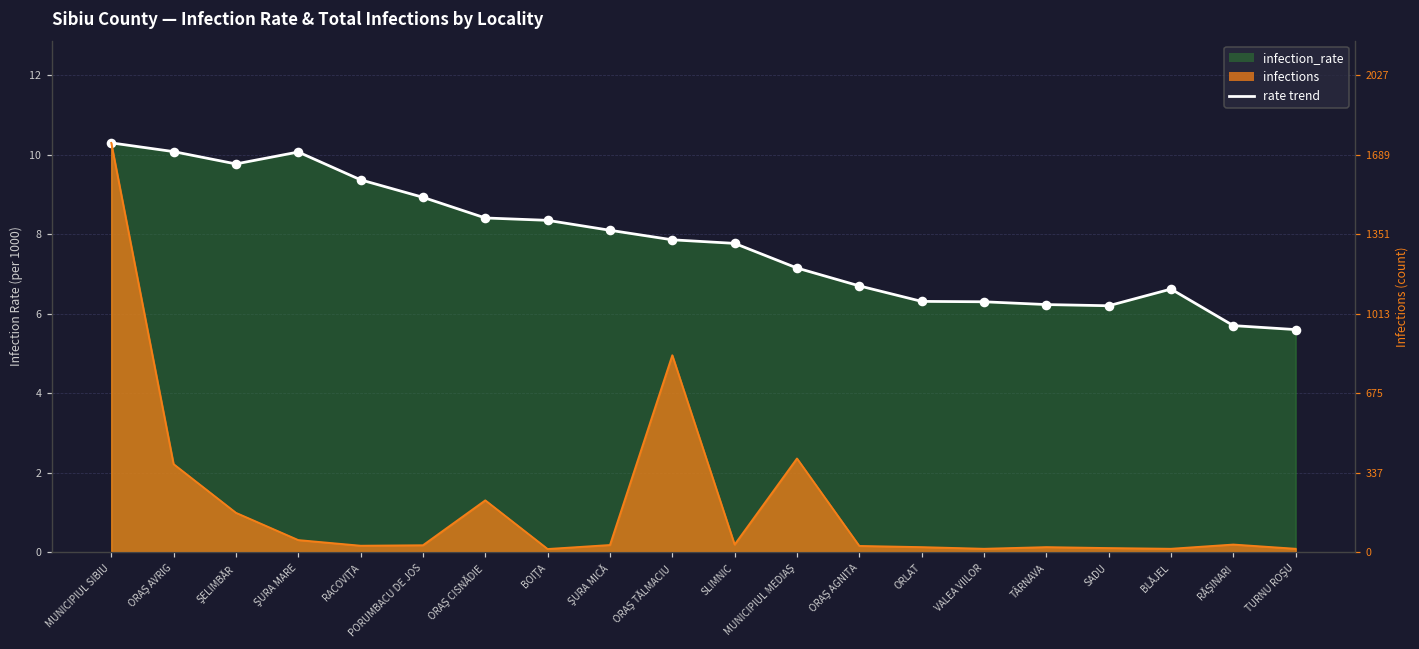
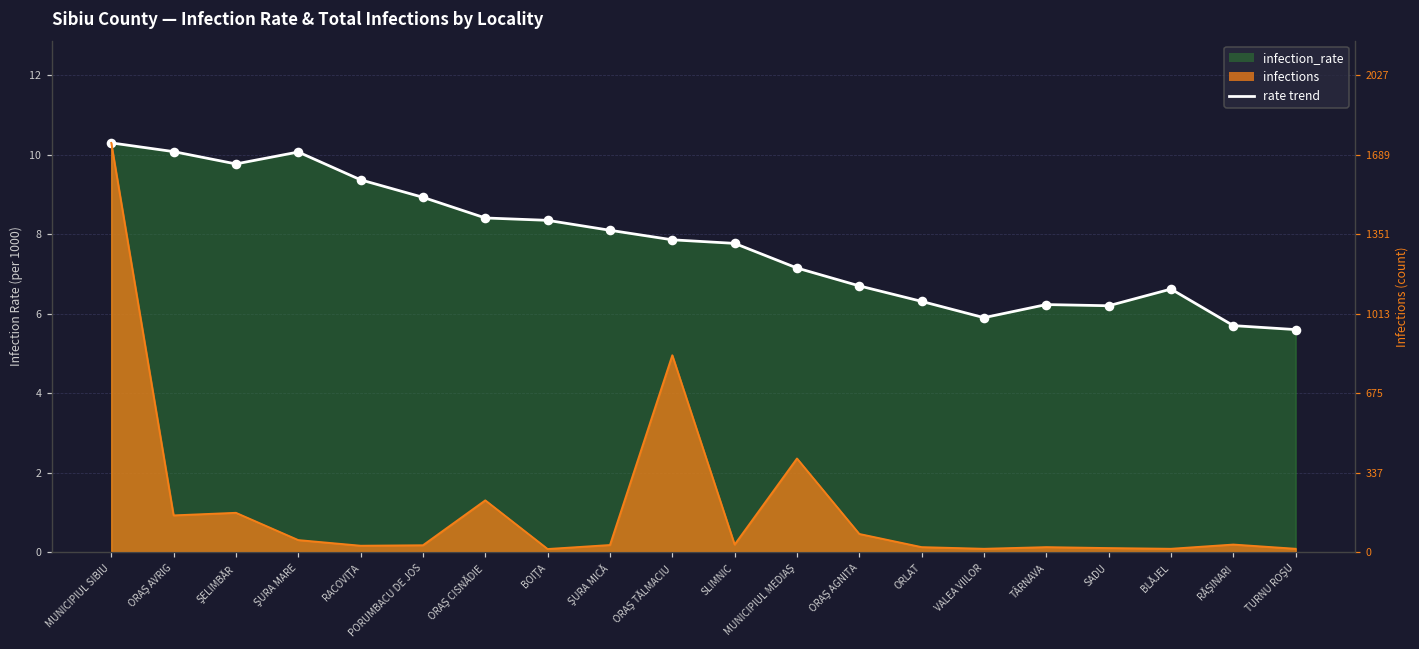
infection_rate, VALEA VIILOR: 6.3 -> 5.9
infections, ORAŞ AVRIG: 370 -> 160
infections, ORAŞ AGNITA: 30 -> 80
